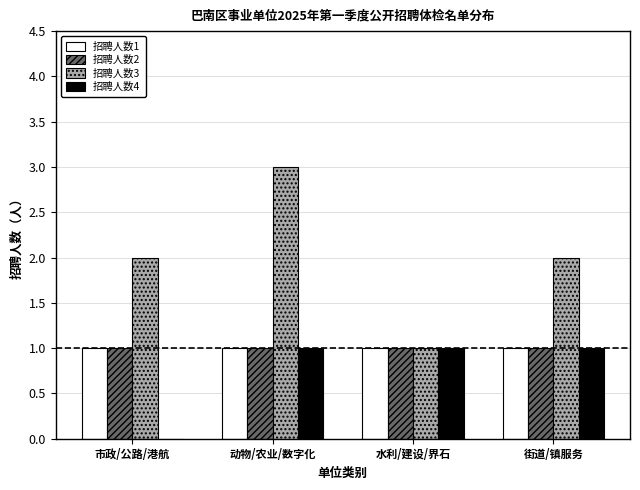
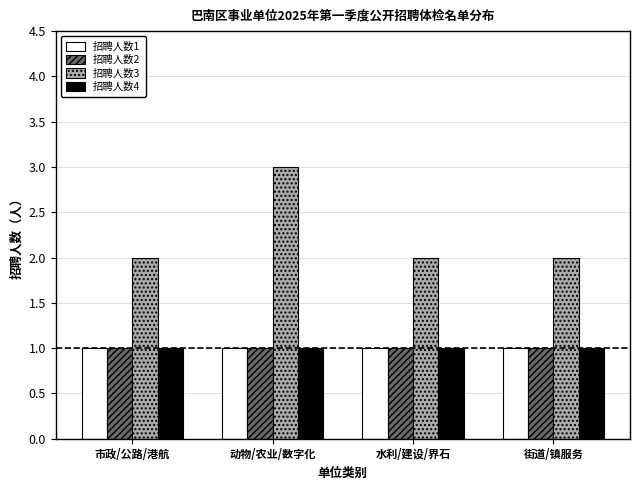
招聘人数4, 市政/公路/港航: 0 -> 1
招聘人数3, 水利/建设/界石: 1 -> 2
